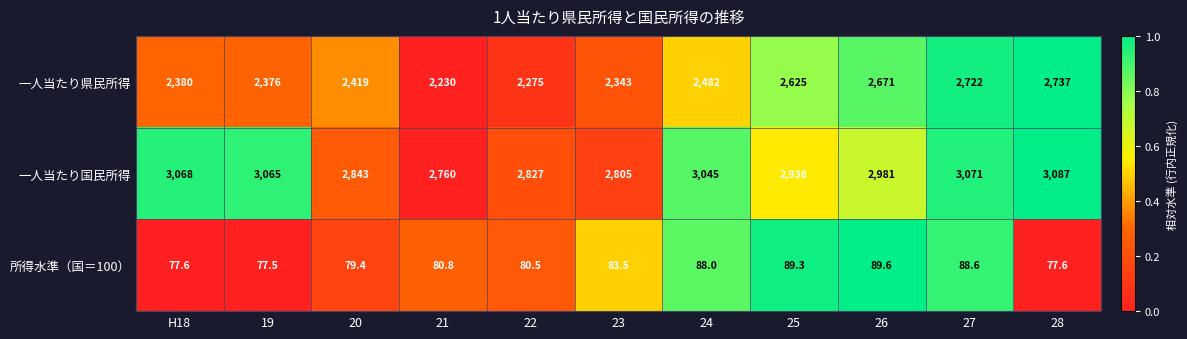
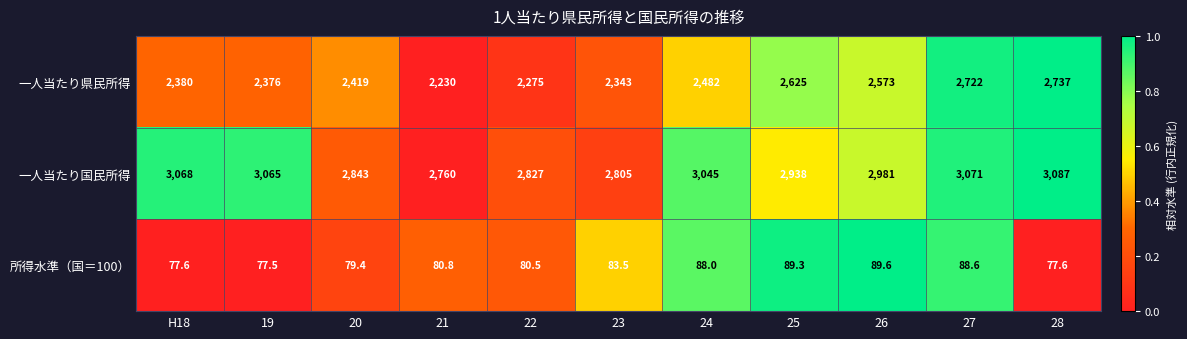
一人当たり県民所得, 26: 2,671 -> 2,573
